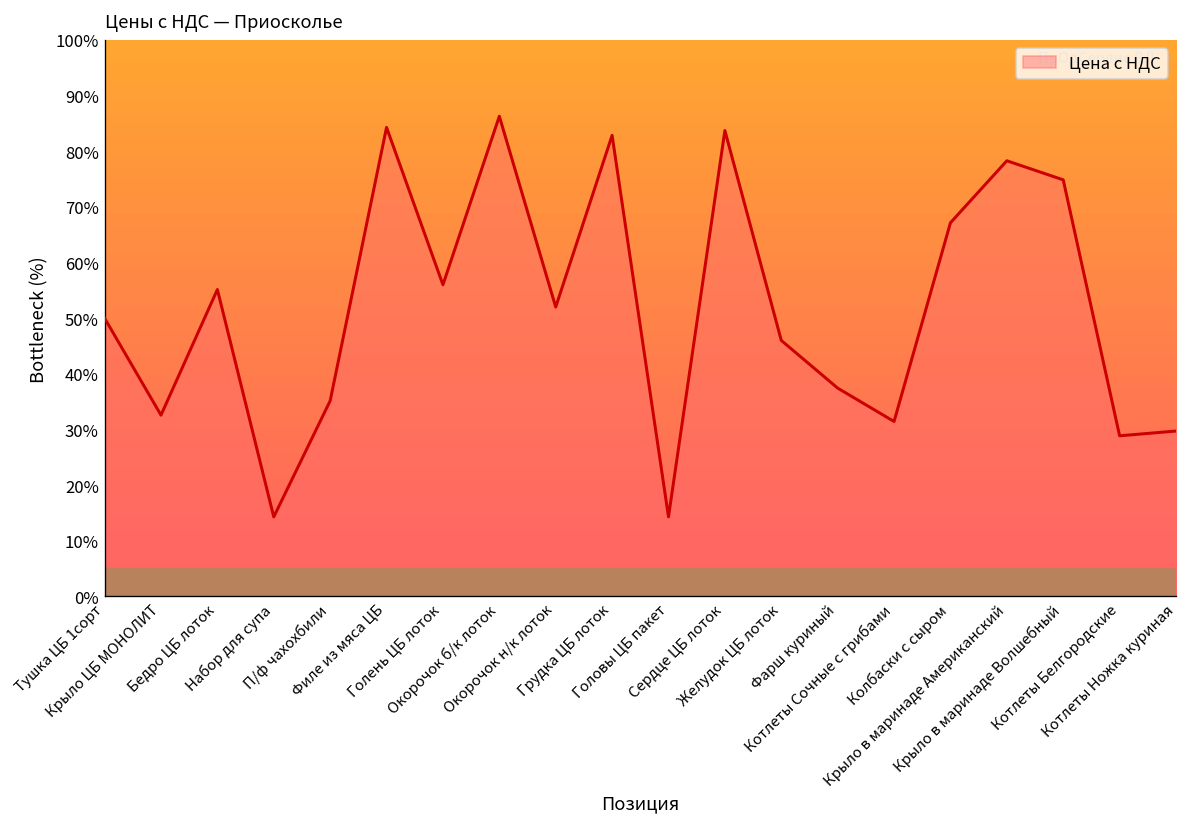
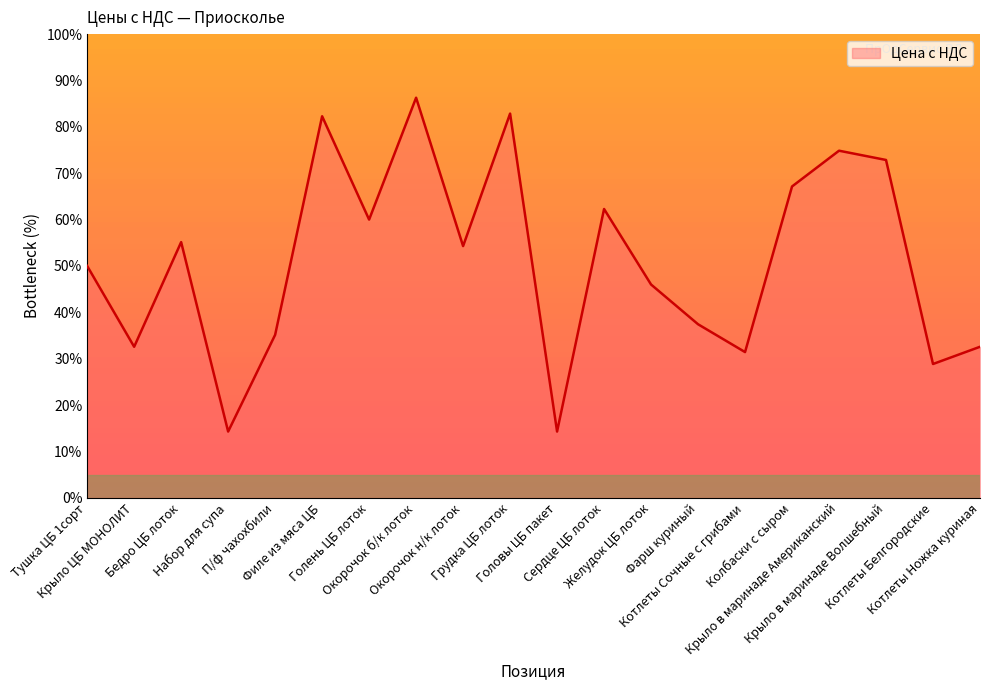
Филе из мяса ЦБ: 84% -> 82%
Голень ЦБ лоток: 56% -> 60%
Окорочок н/к лоток: 52% -> 54%
Сердце ЦБ лоток: 84% -> 62%
Крыло в маринаде Американский: 78% -> 75%
Крыло в маринаде Волшебный: 75% -> 73%
Котлеты Ножка куриная: 30% -> 33%
